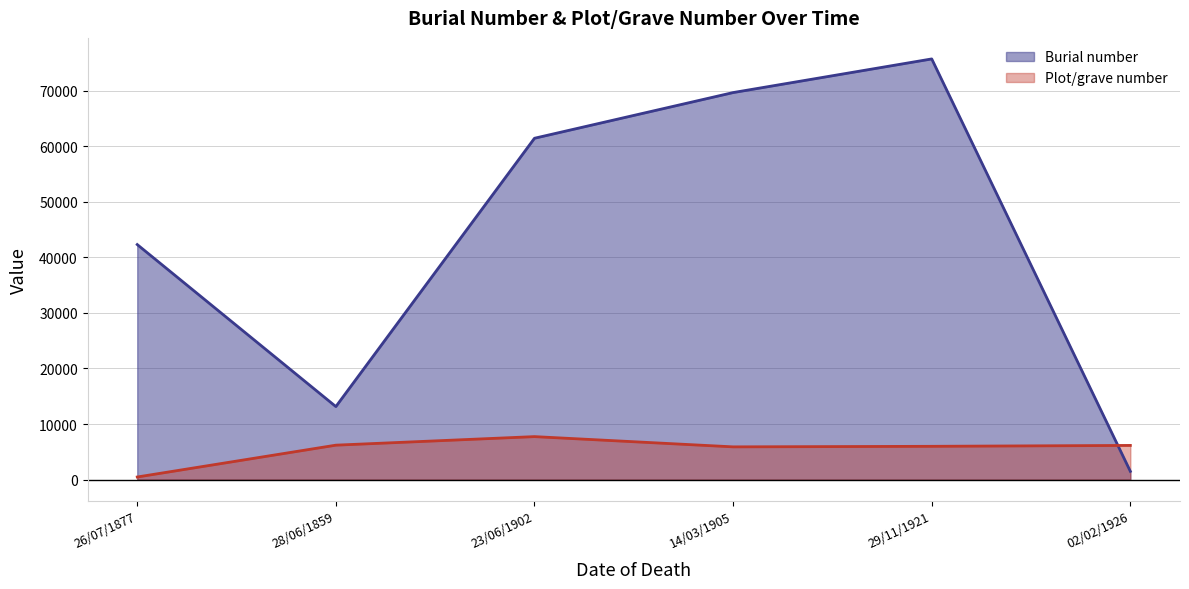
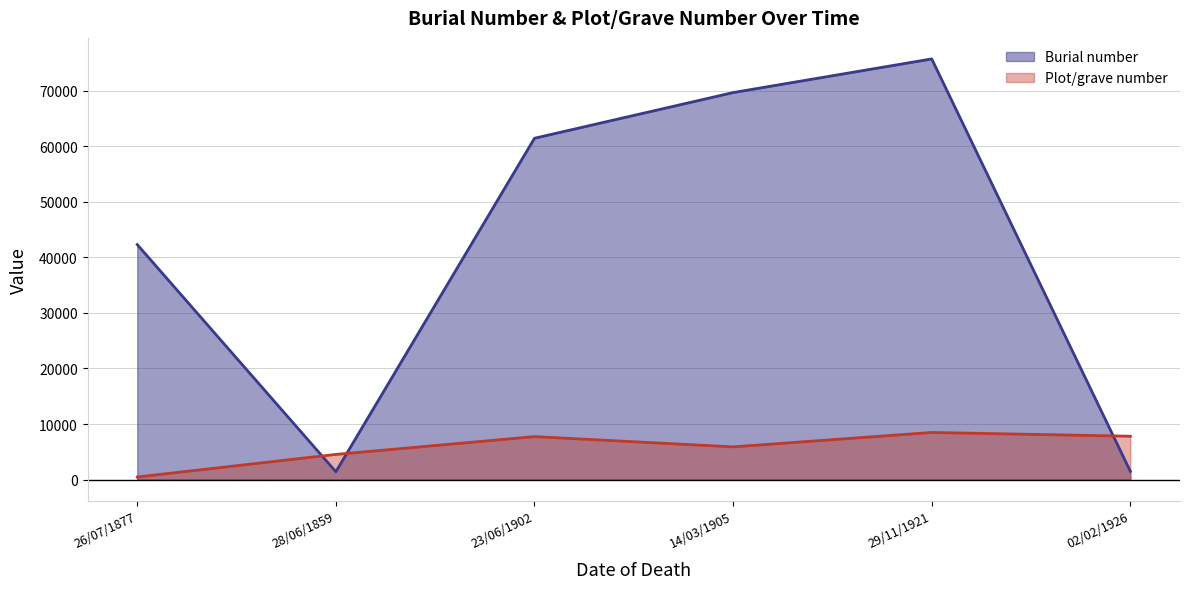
Burial number, 28/06/1859: 13000 -> 1000
Plot/grave number, 28/06/1859: 6000 -> 5000
Plot/grave number, 29/11/1921: 6000 -> 8000
Plot/grave number, 02/02/1926: 6000 -> 8000
